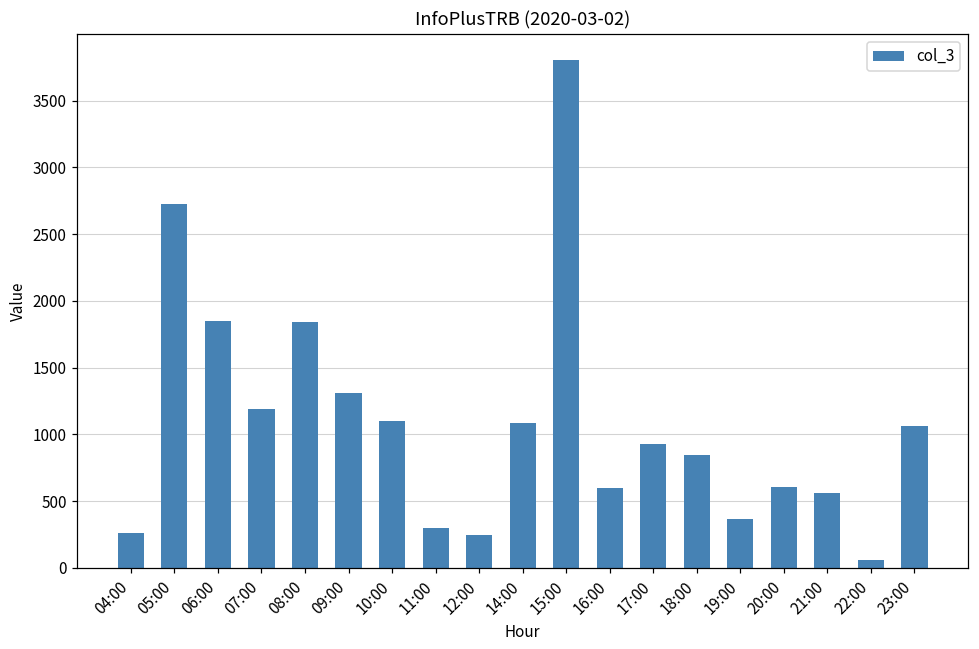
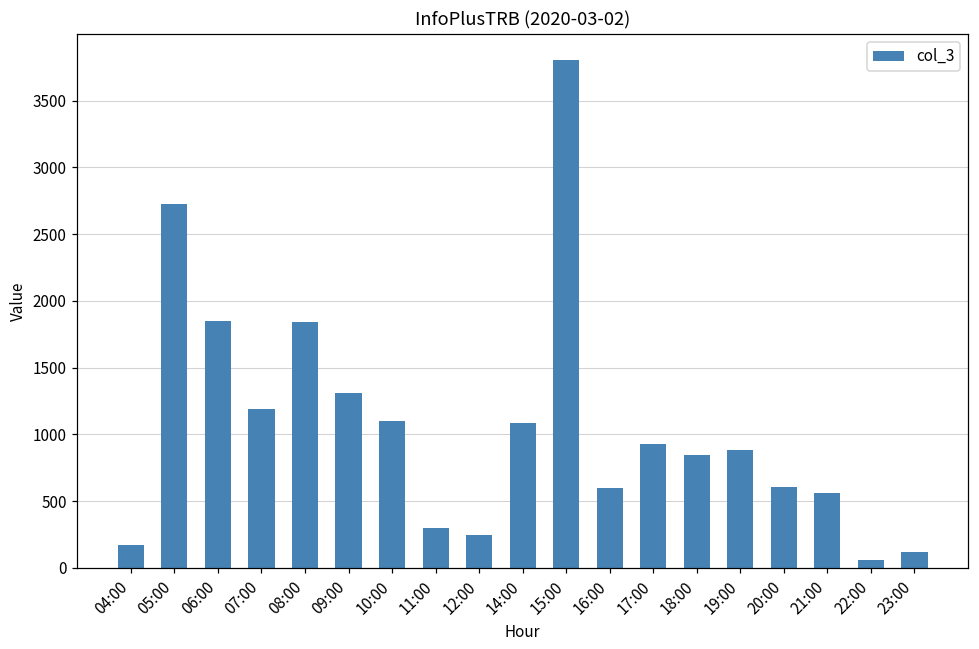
04:00: 260 -> 170
19:00: 370 -> 880
23:00: 1060 -> 120
